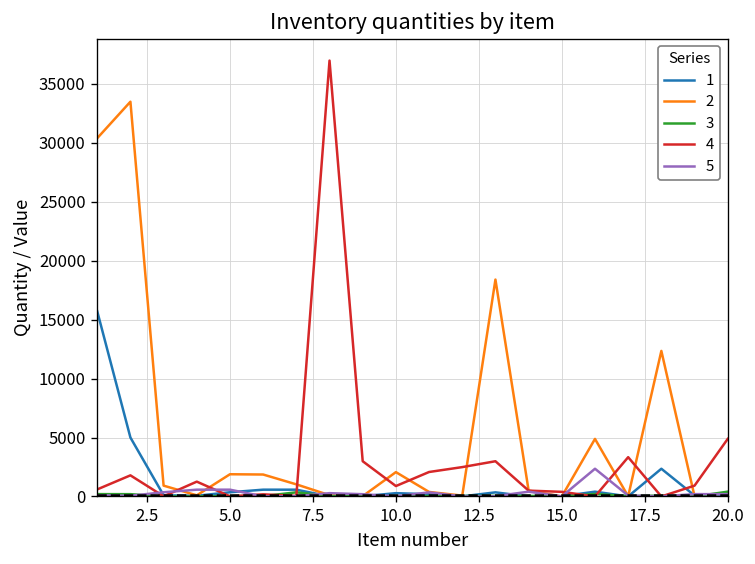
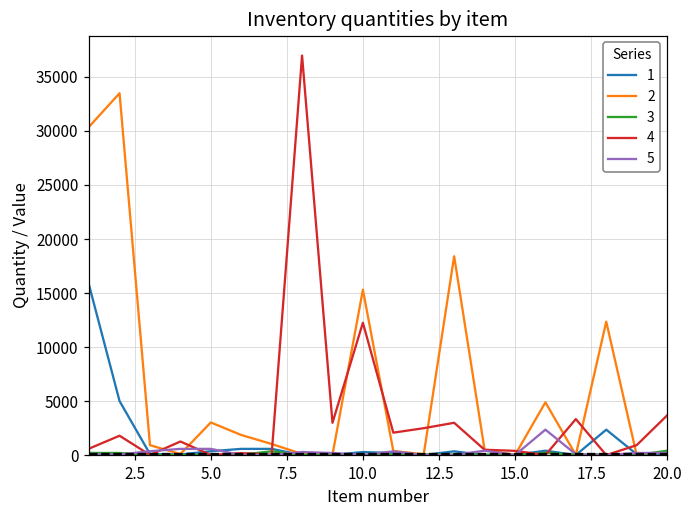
2, 5.0: 2000 -> 3000
2, 10.0: 2000 -> 15000
4, 10.0: 1000 -> 12000
4, 20.0: 5000 -> 4000
